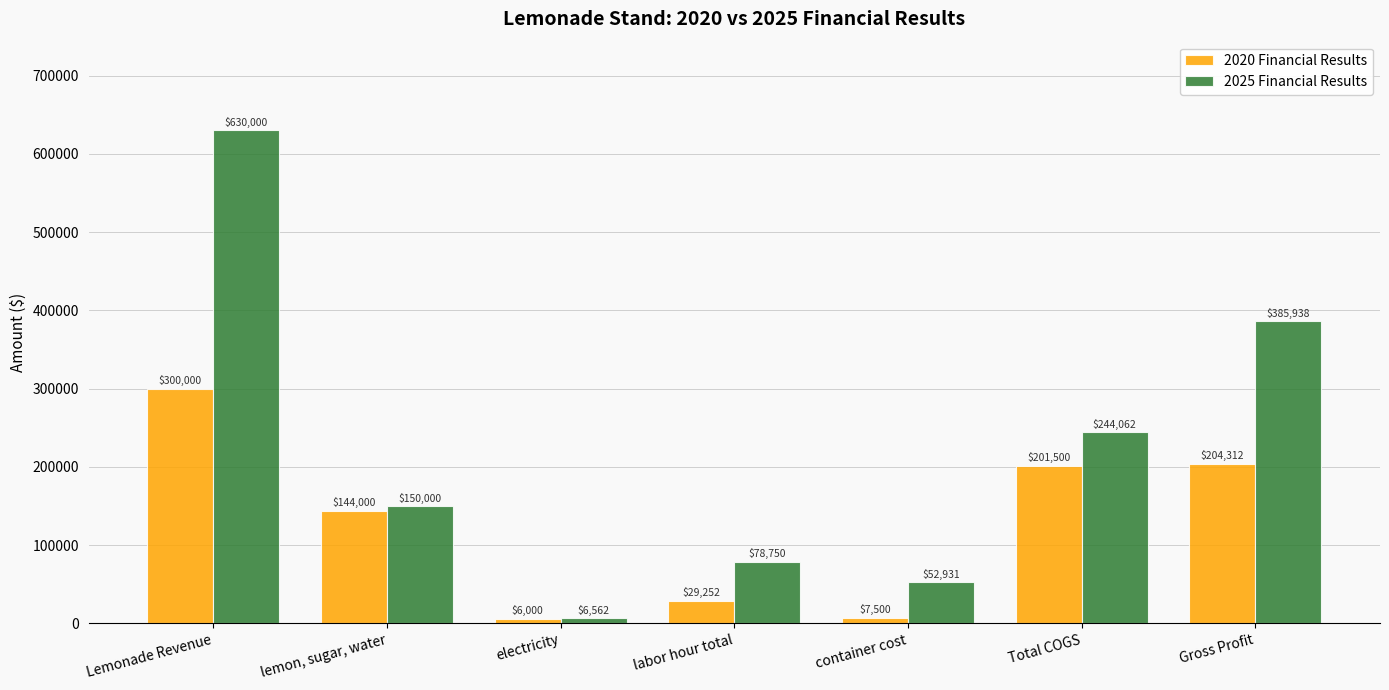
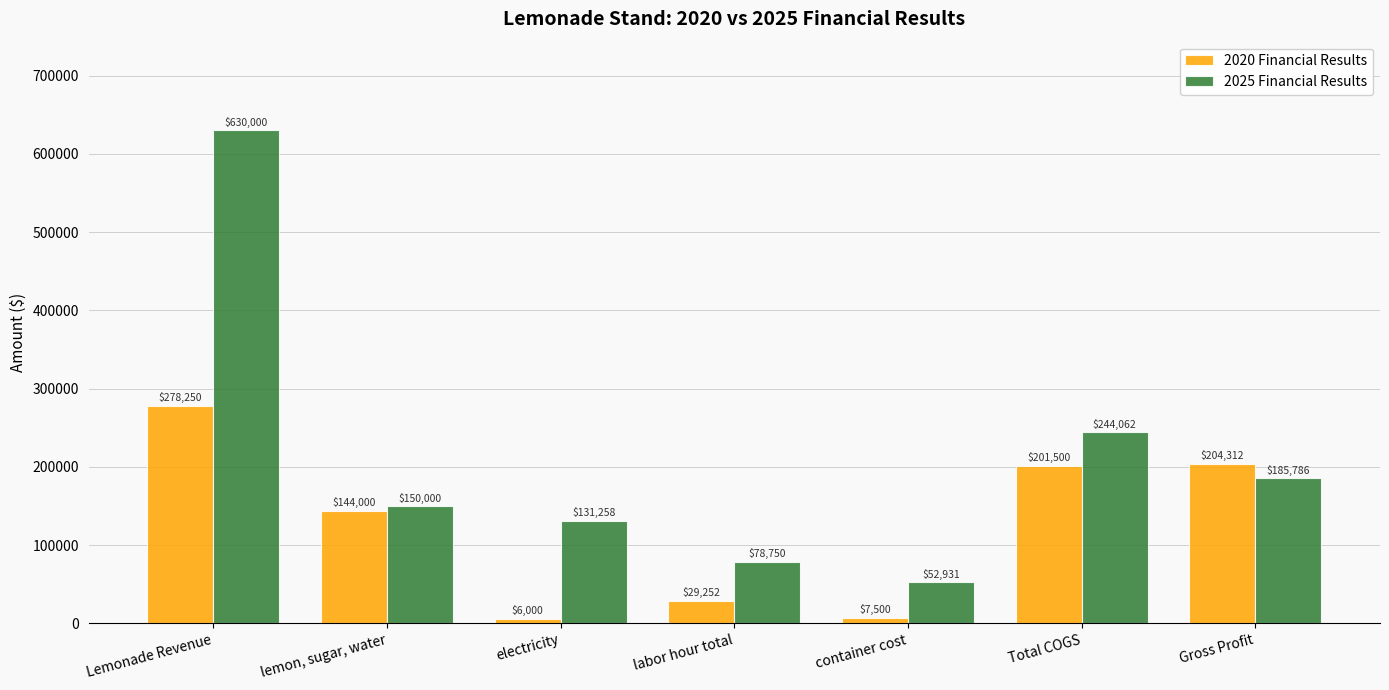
2020 Financial Results, Lemonade Revenue: $300,000 -> $278,250
2025 Financial Results, electricity: $6,562 -> $131,258
2025 Financial Results, Gross Profit: $385,938 -> $185,786
